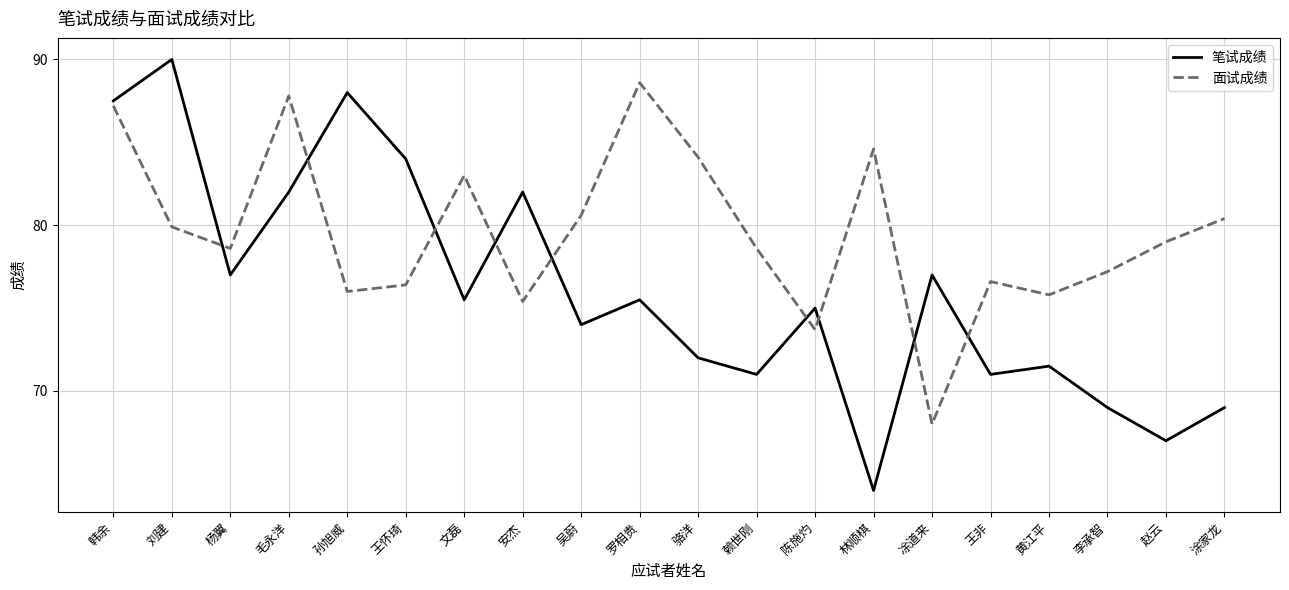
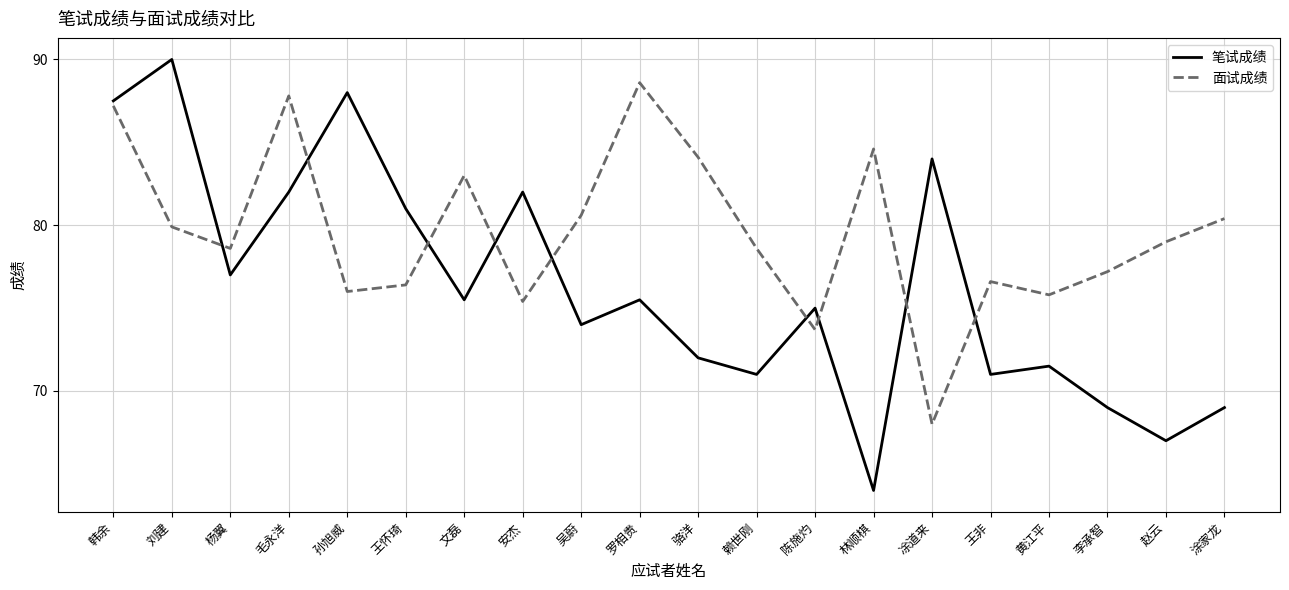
笔试成绩, 王怀琦: 84 -> 81
笔试成绩, 凃道来: 77 -> 84
